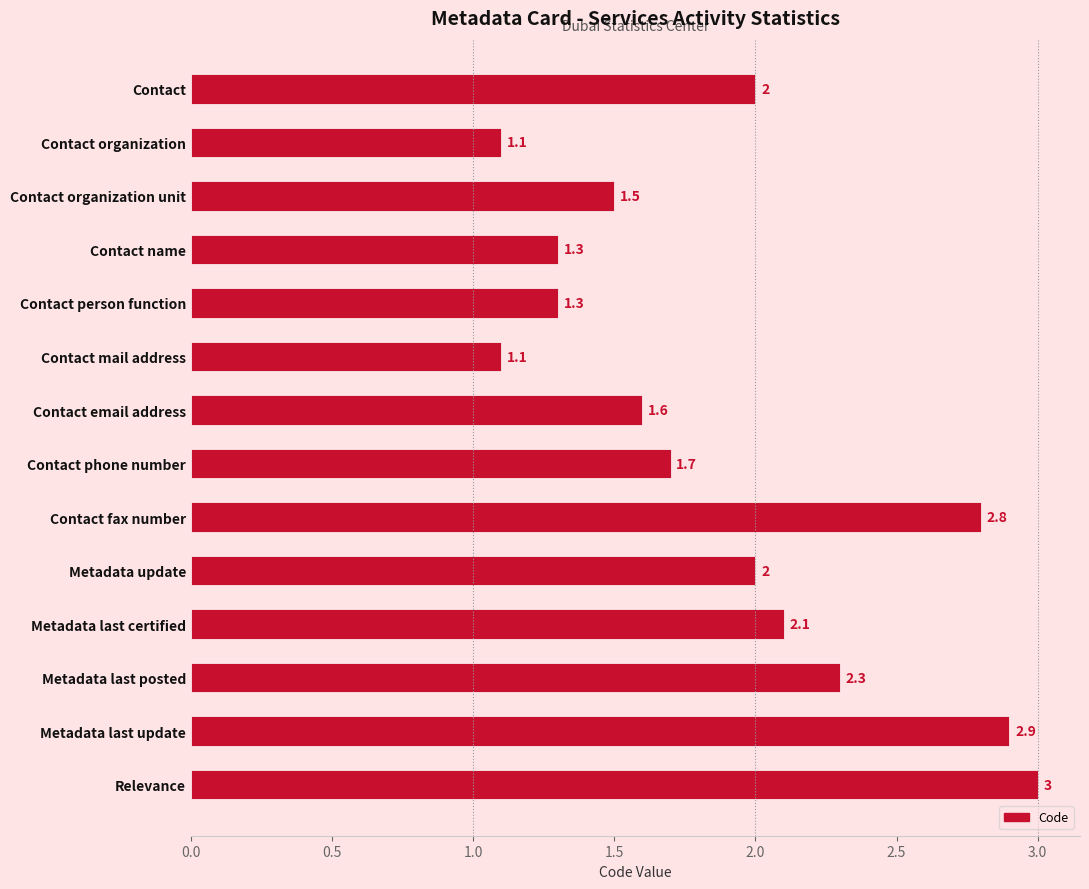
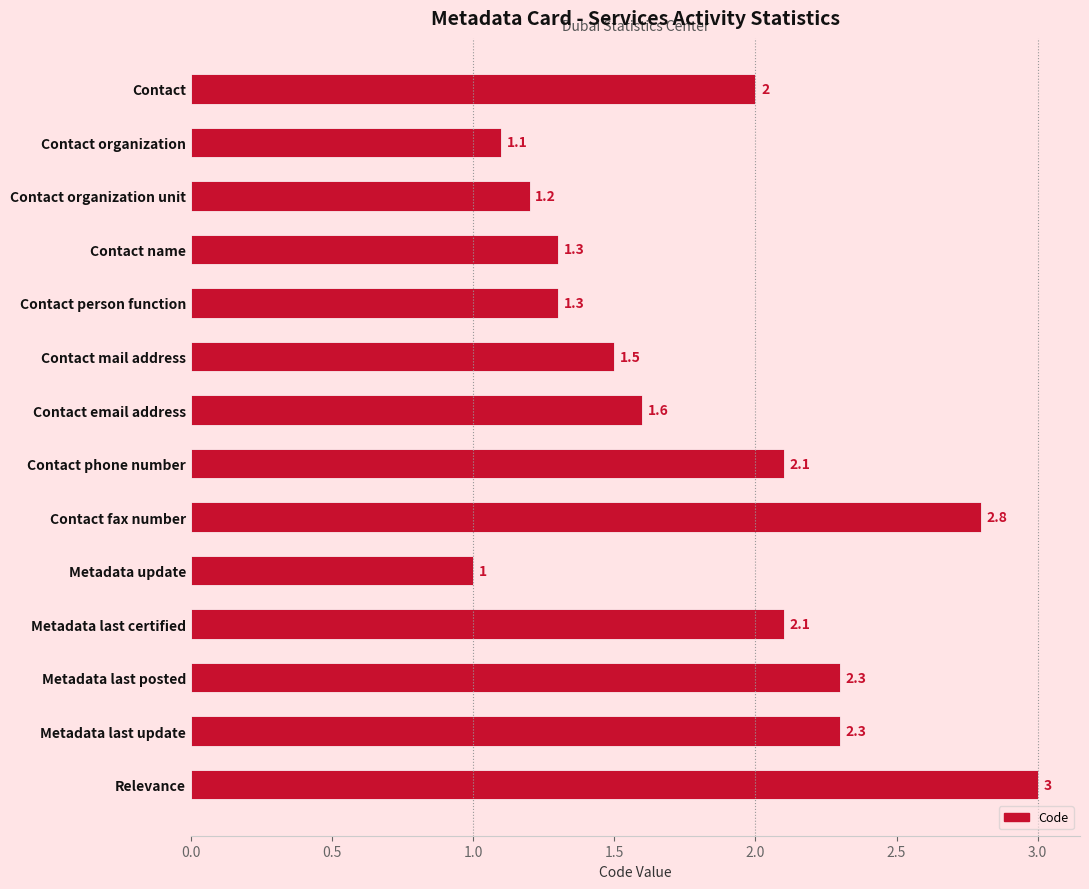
Contact organization unit: 1.5 -> 1.2
Contact mail address: 1.1 -> 1.5
Contact phone number: 1.7 -> 2.1
Metadata update: 2 -> 1
Metadata last update: 2.9 -> 2.3
